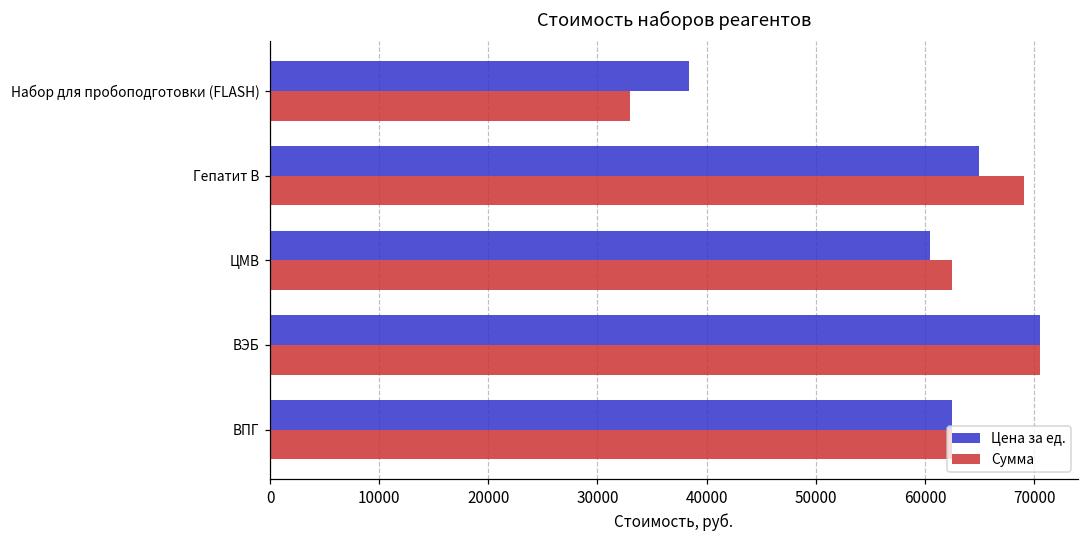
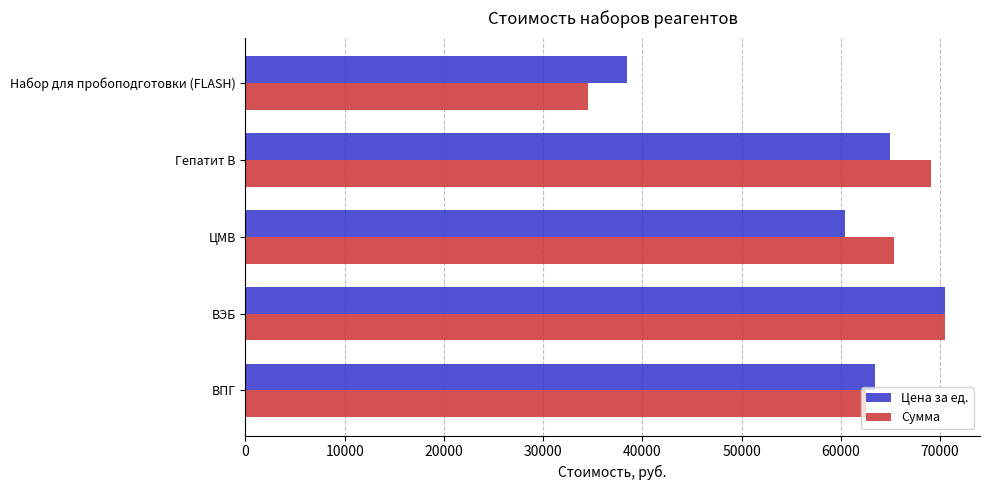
Сумма, Набор для пробоподготовки (FLASH): 33000 -> 35000
Сумма, ЦМВ: 63000 -> 65000
Цена за ед., ВПГ: 62500 -> 63400
